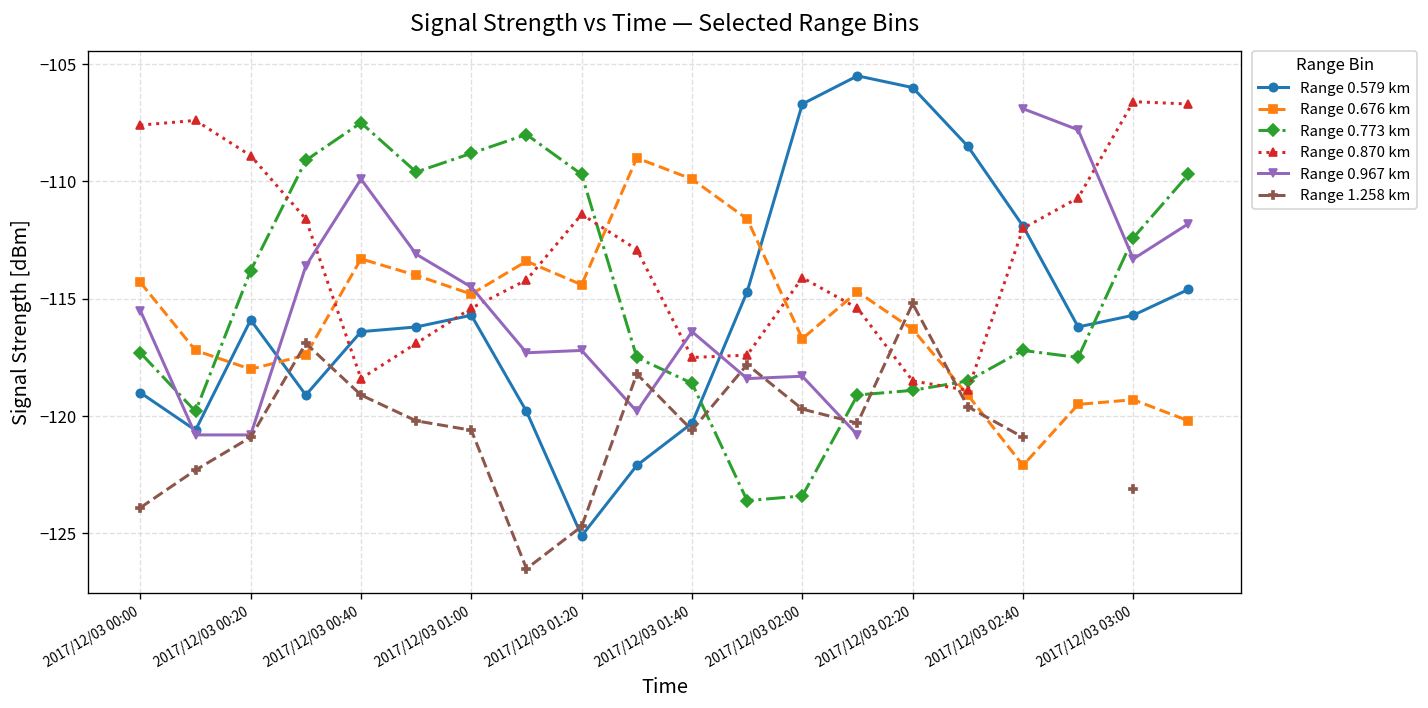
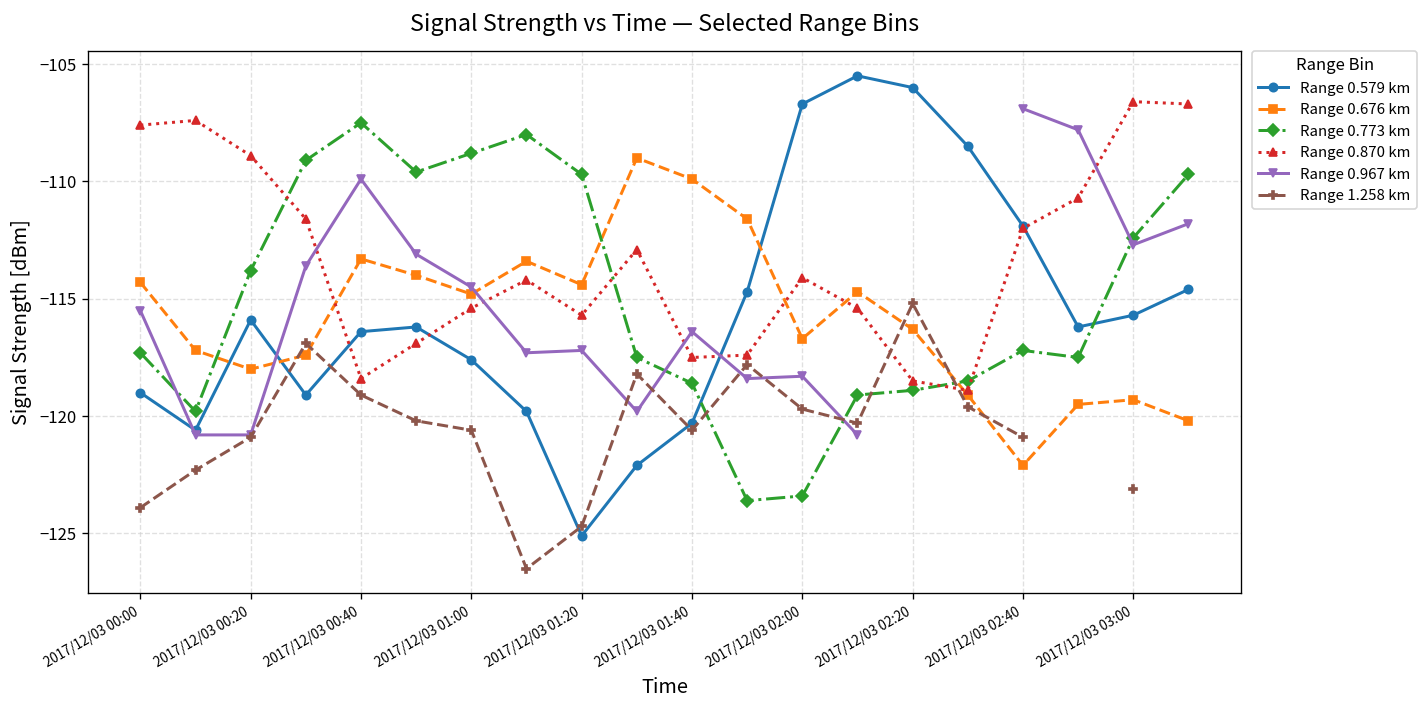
Range 0.579 km, 2017/12/03 01:00: -115.7 -> -117.6
Range 0.870 km, 2017/12/03 01:20: -111.4 -> -115.7
Range 0.967 km, 2017/12/03 03:00: -113.3 -> -112.7
